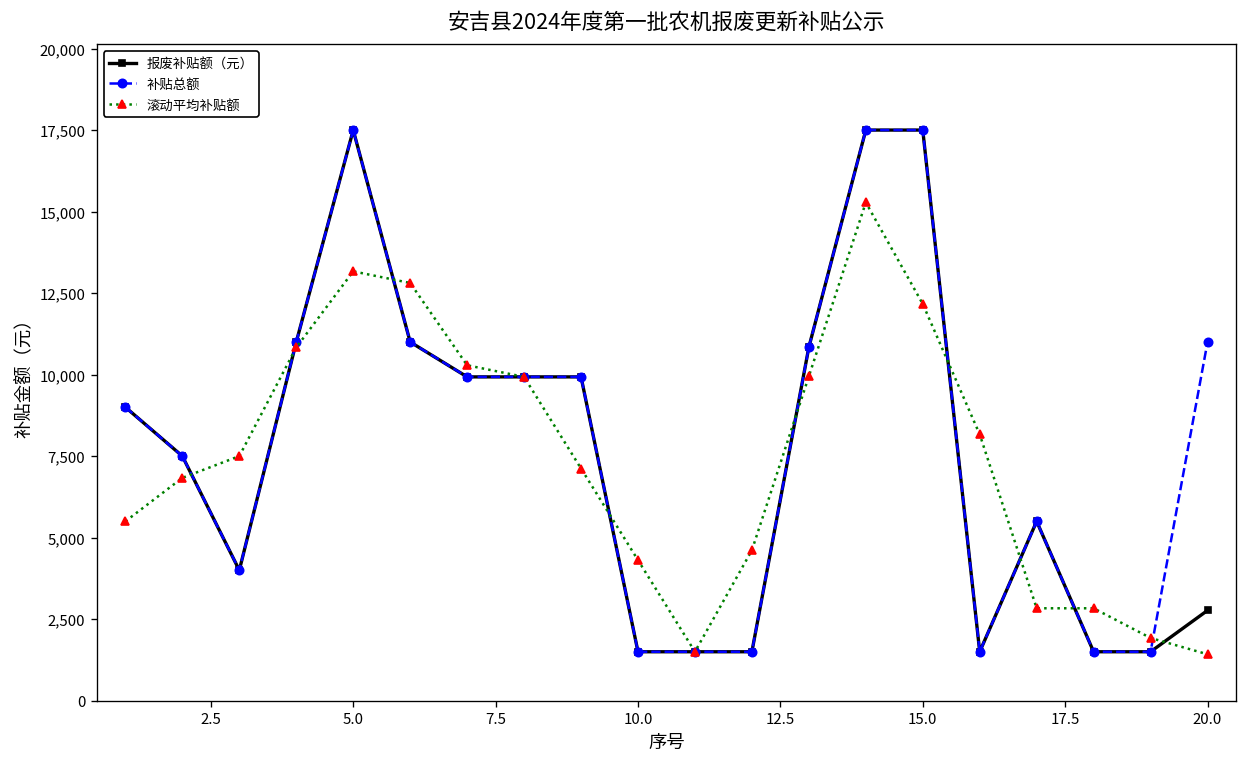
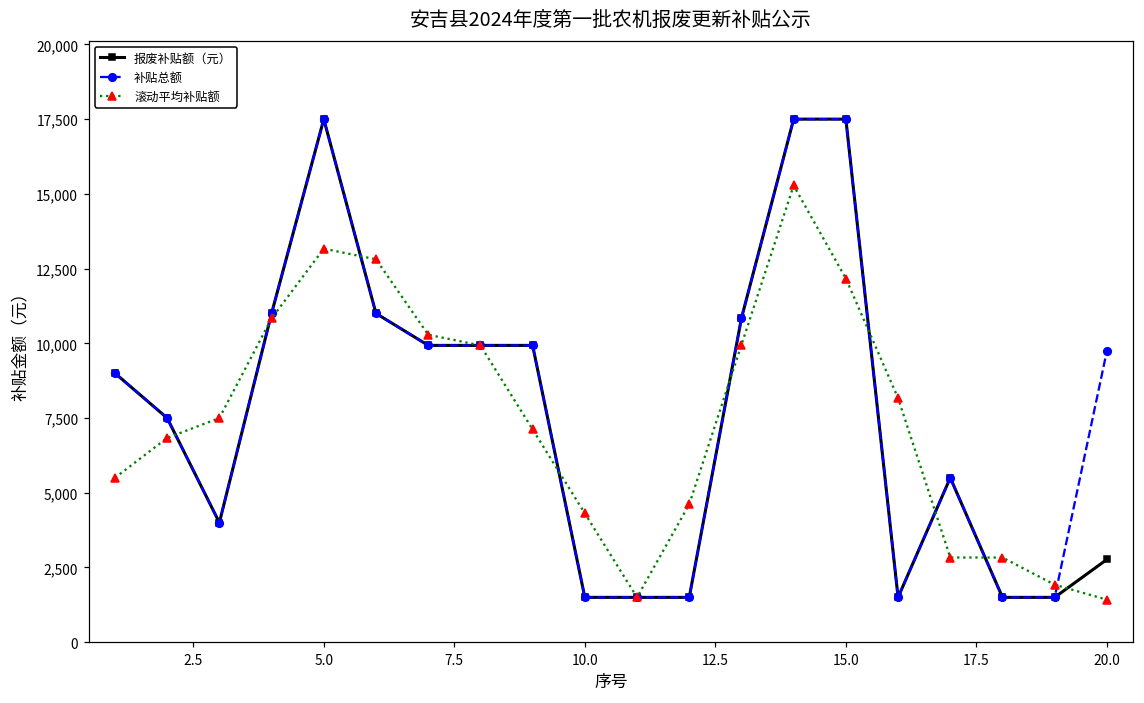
补贴总额, 20.0: 11,000 -> 9,700
